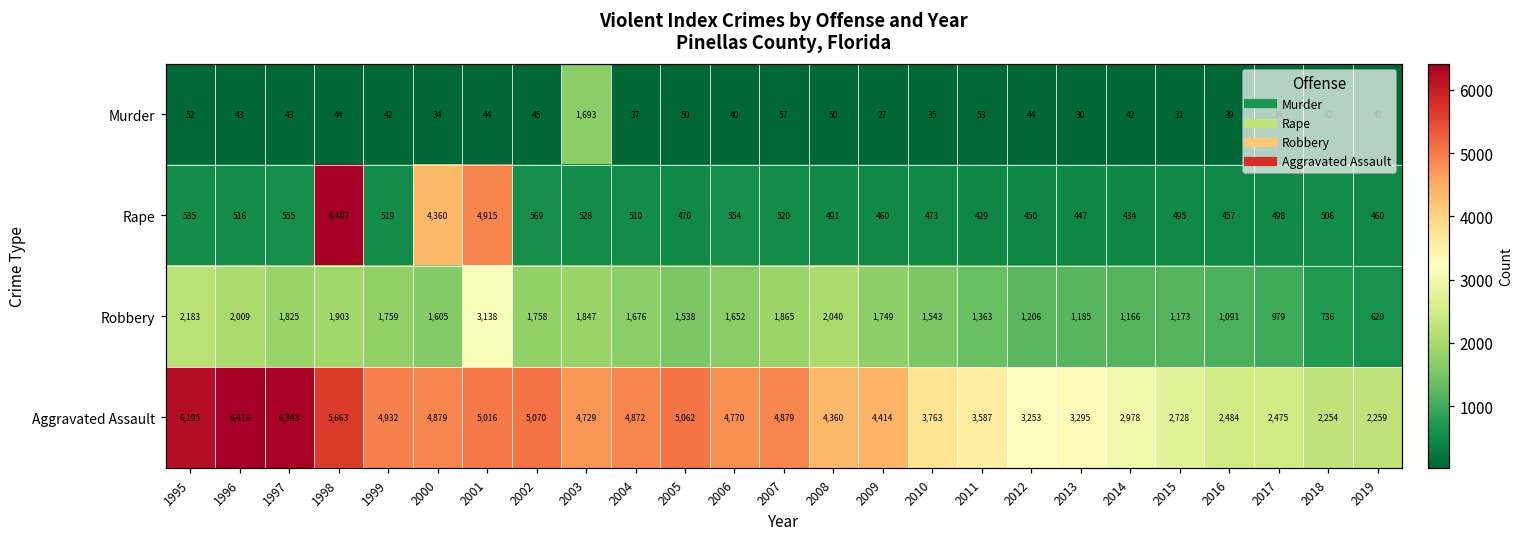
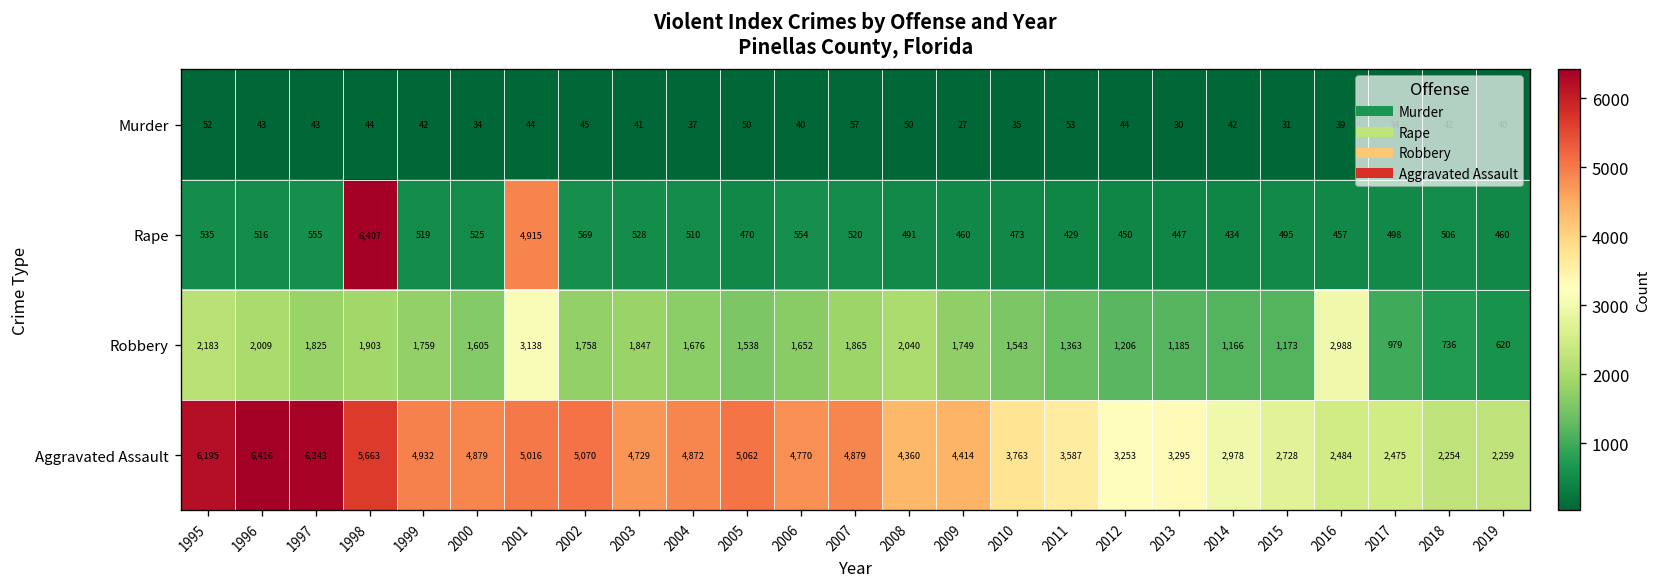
Murder, 2003: 1,693 -> 41
Rape, 2000: 4,360 -> 525
Robbery, 2016: 1,091 -> 2,988
